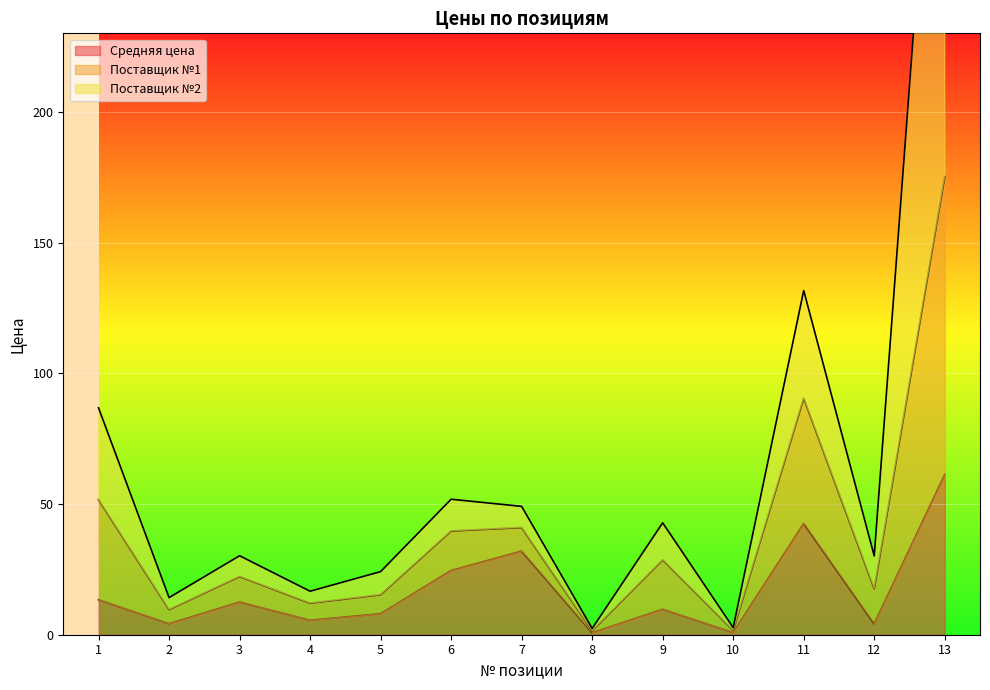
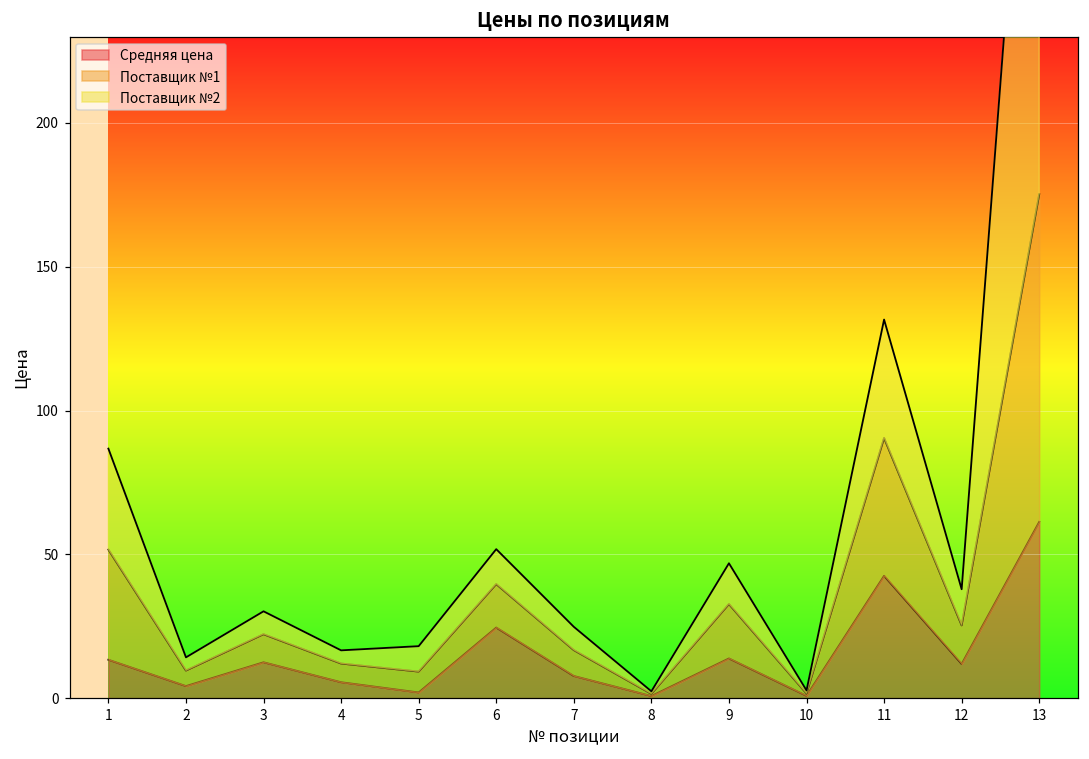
Средняя цена, 5: 8 -> 2
Средняя цена, 7: 32 -> 8
Средняя цена, 9: 10 -> 14
Средняя цена, 12: 4 -> 12
